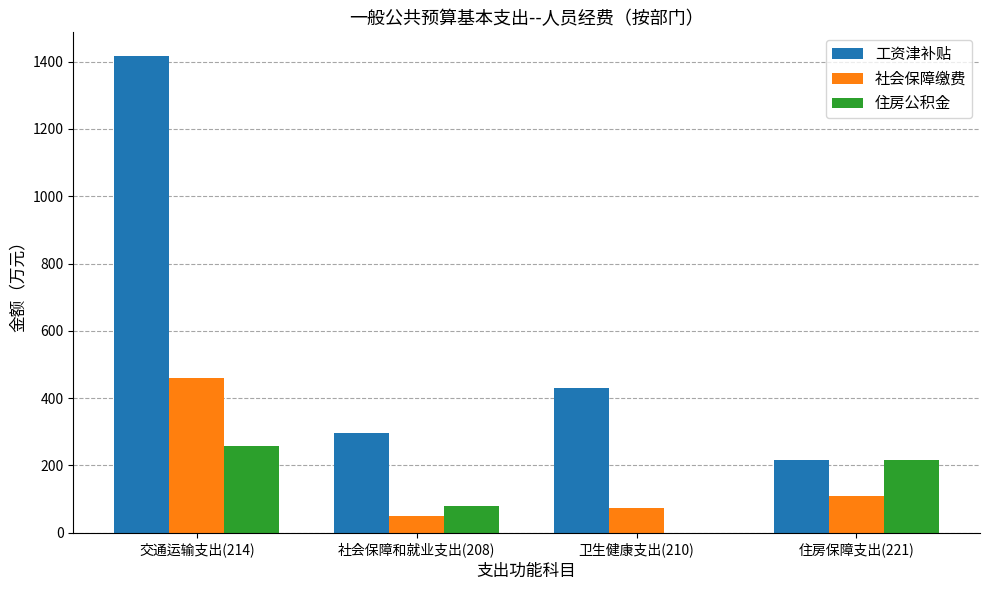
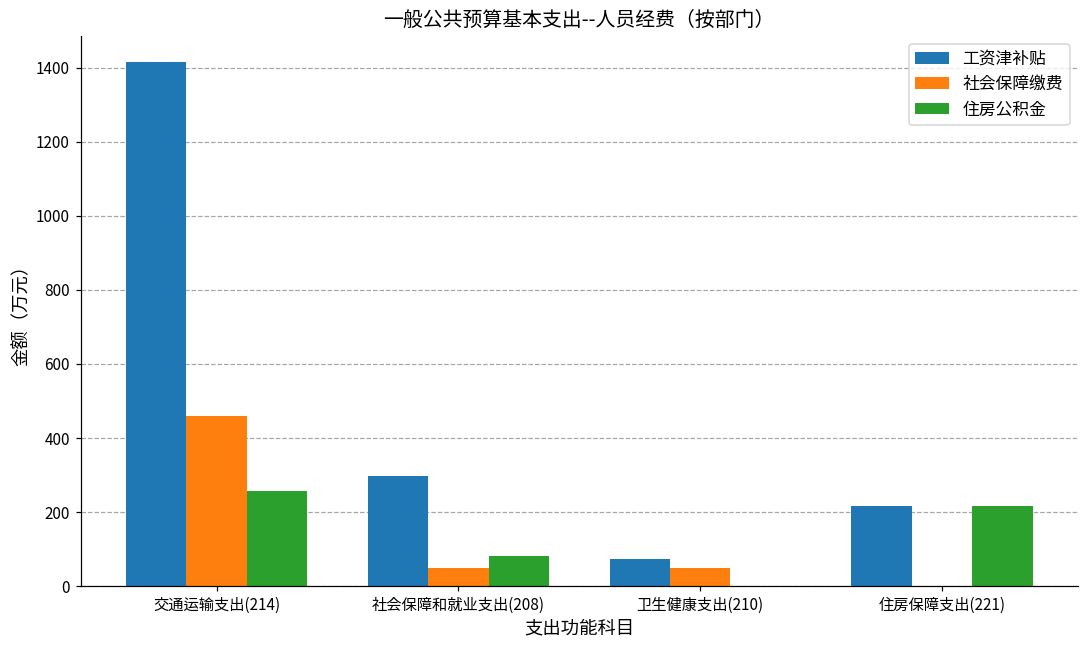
工资津补贴, 卫生健康支出(210): 430 -> 70
社会保障缴费, 卫生健康支出(210): 70 -> 50
社会保障缴费, 住房保障支出(221): 110 -> 0
